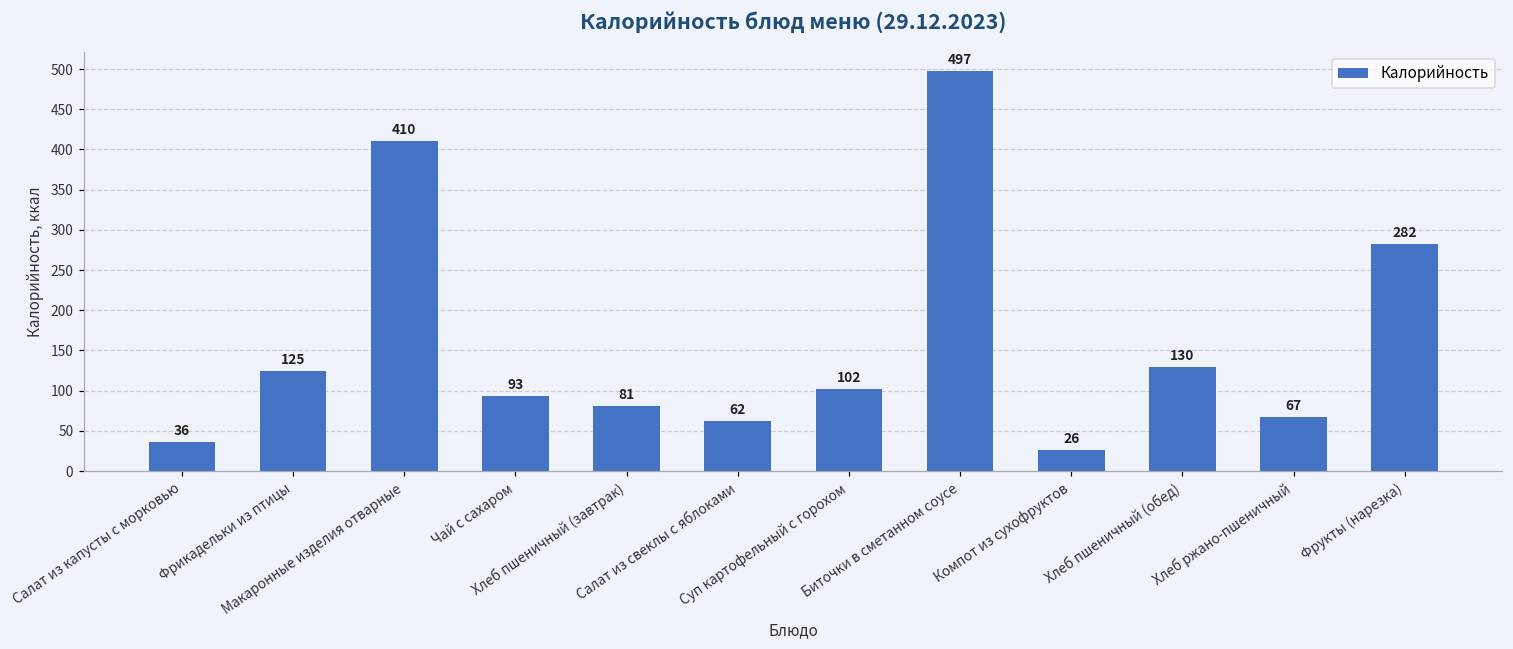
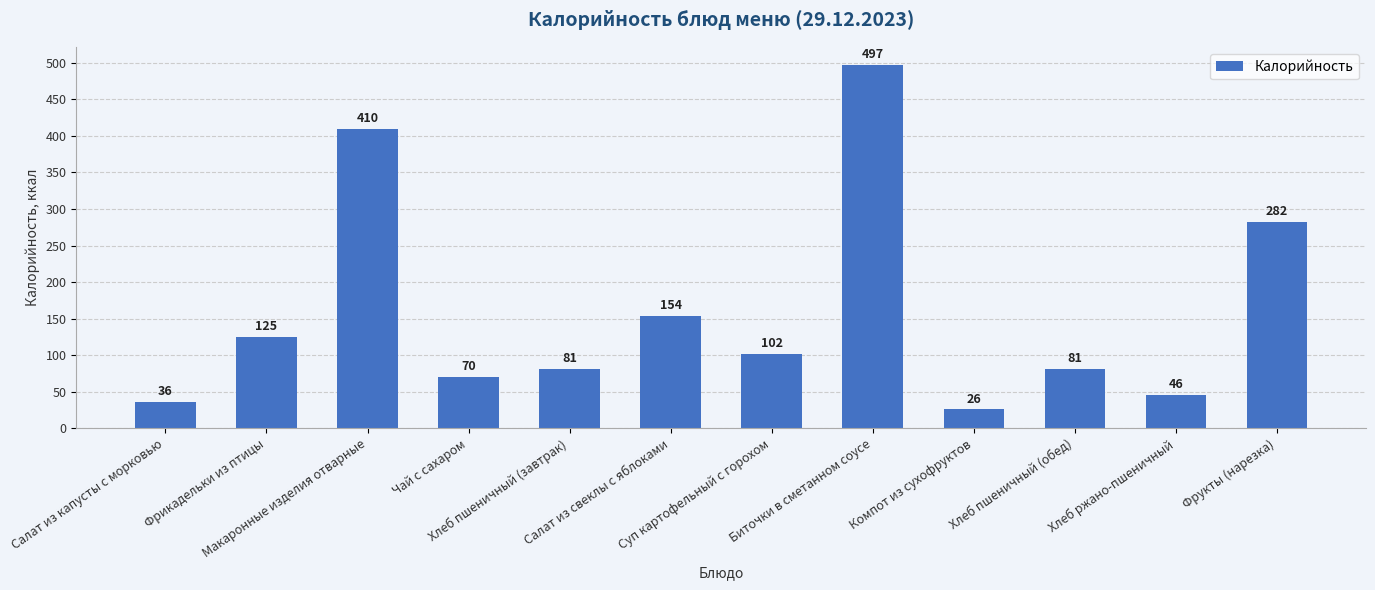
Чай с сахаром: 93 -> 70
Салат из свеклы с яблоками: 62 -> 154
Хлеб пшеничный (обед): 130 -> 81
Хлеб ржано-пшеничный: 67 -> 46
